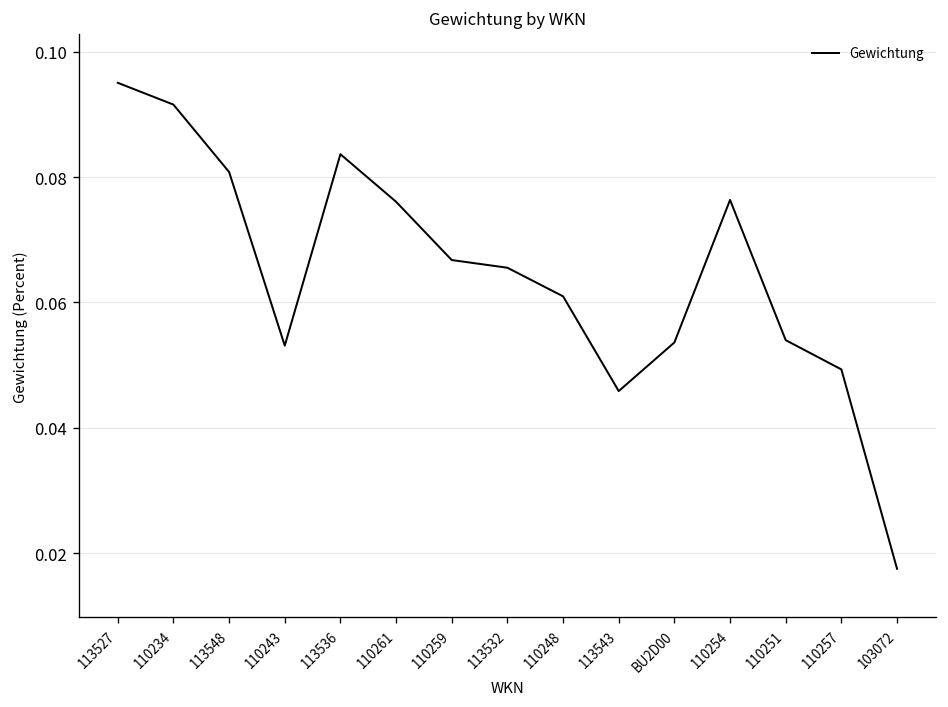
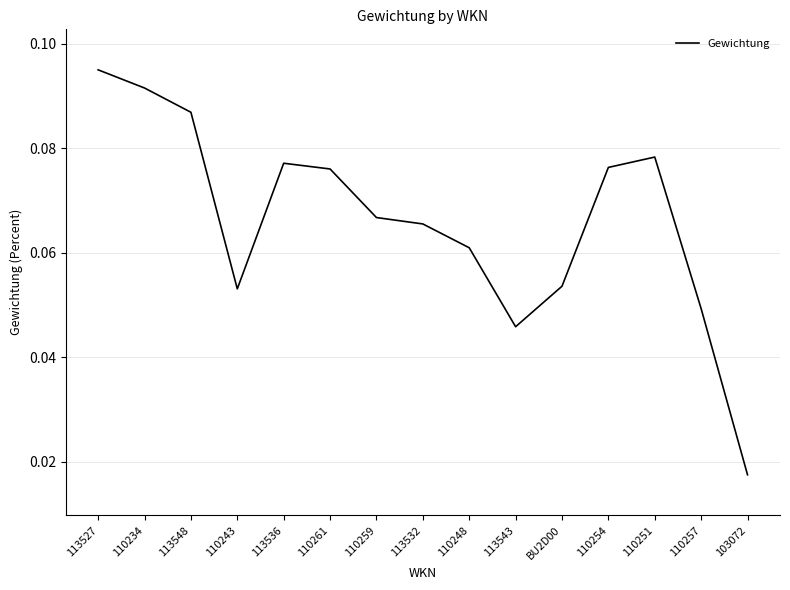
113548: 0.081 -> 0.087
113536: 0.084 -> 0.077
110251: 0.054 -> 0.078
